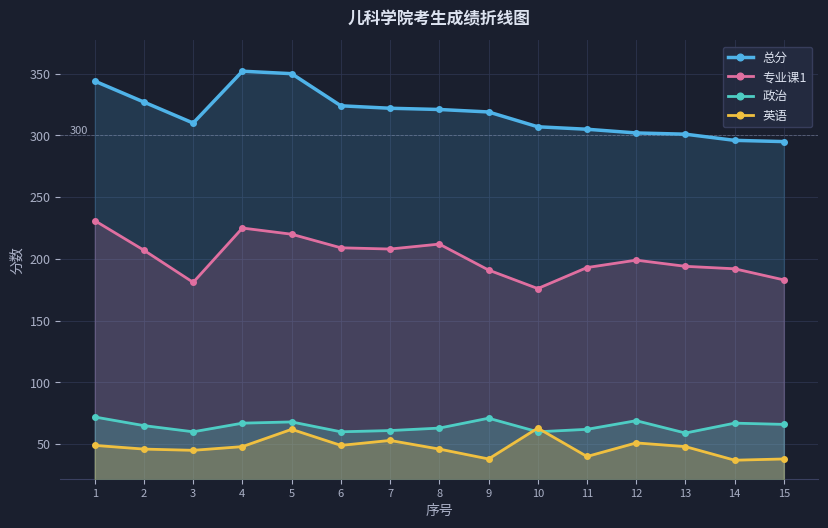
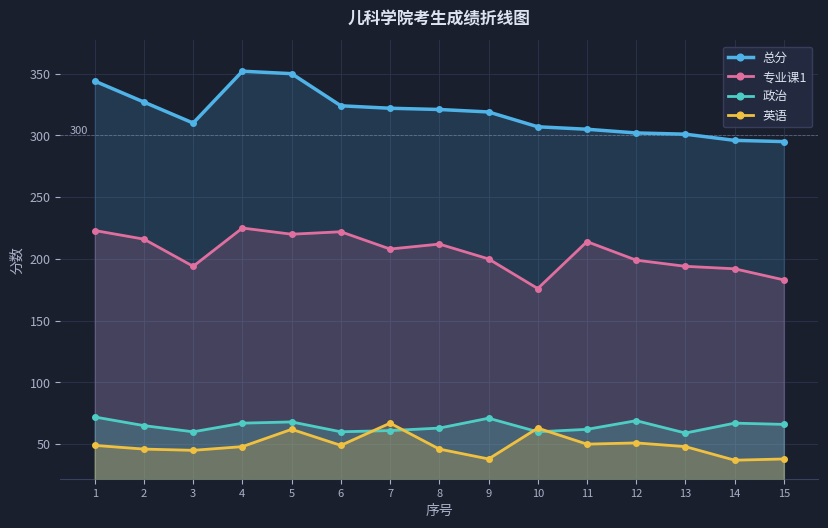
专业课1, 1: 231 -> 223
专业课1, 2: 207 -> 216
专业课1, 3: 181 -> 194
专业课1, 6: 209 -> 222
英语, 7: 53 -> 67
专业课1, 9: 191 -> 200
专业课1, 11: 193 -> 214
英语, 11: 40 -> 50
